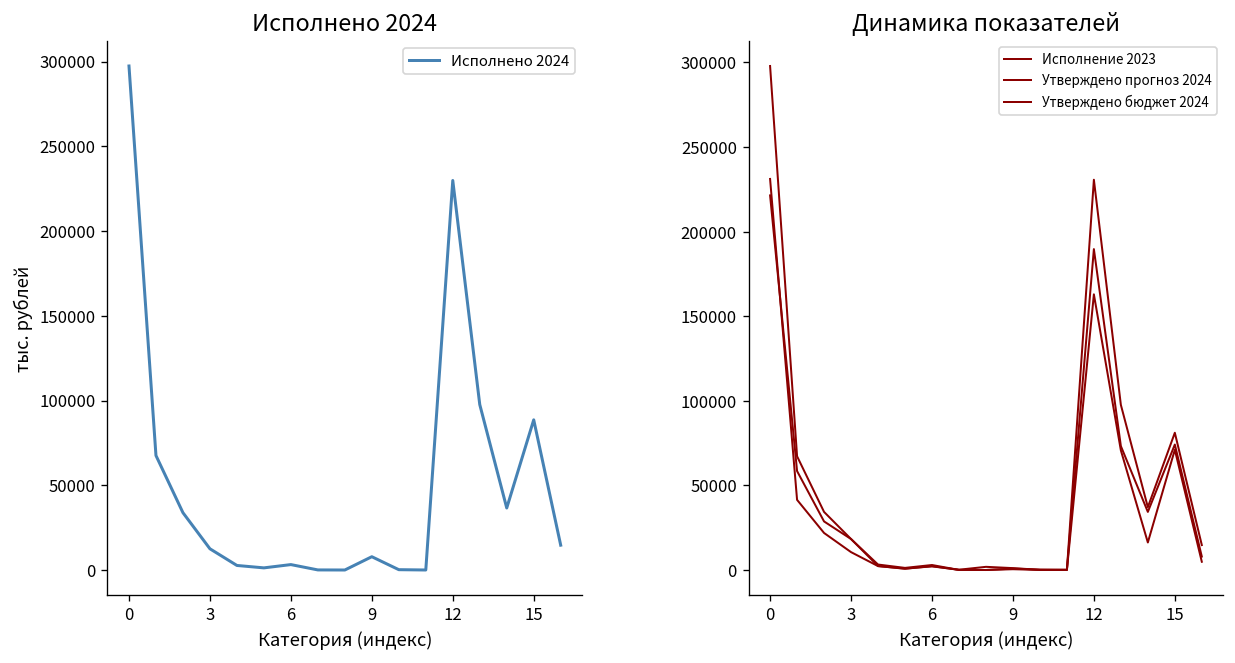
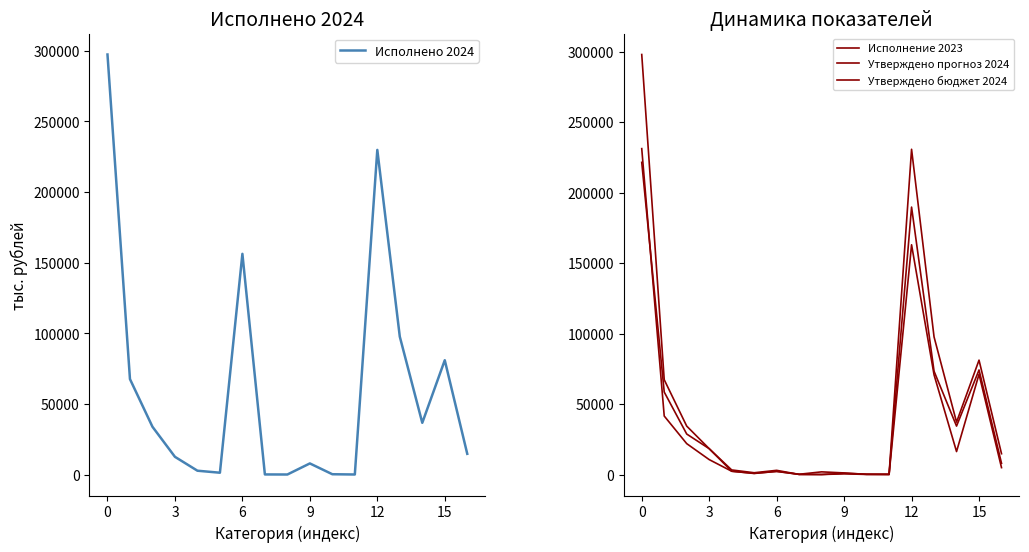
Исполнено 2024, 6: 3000 -> 156000
Исполнено 2024, 15: 89000 -> 81000
